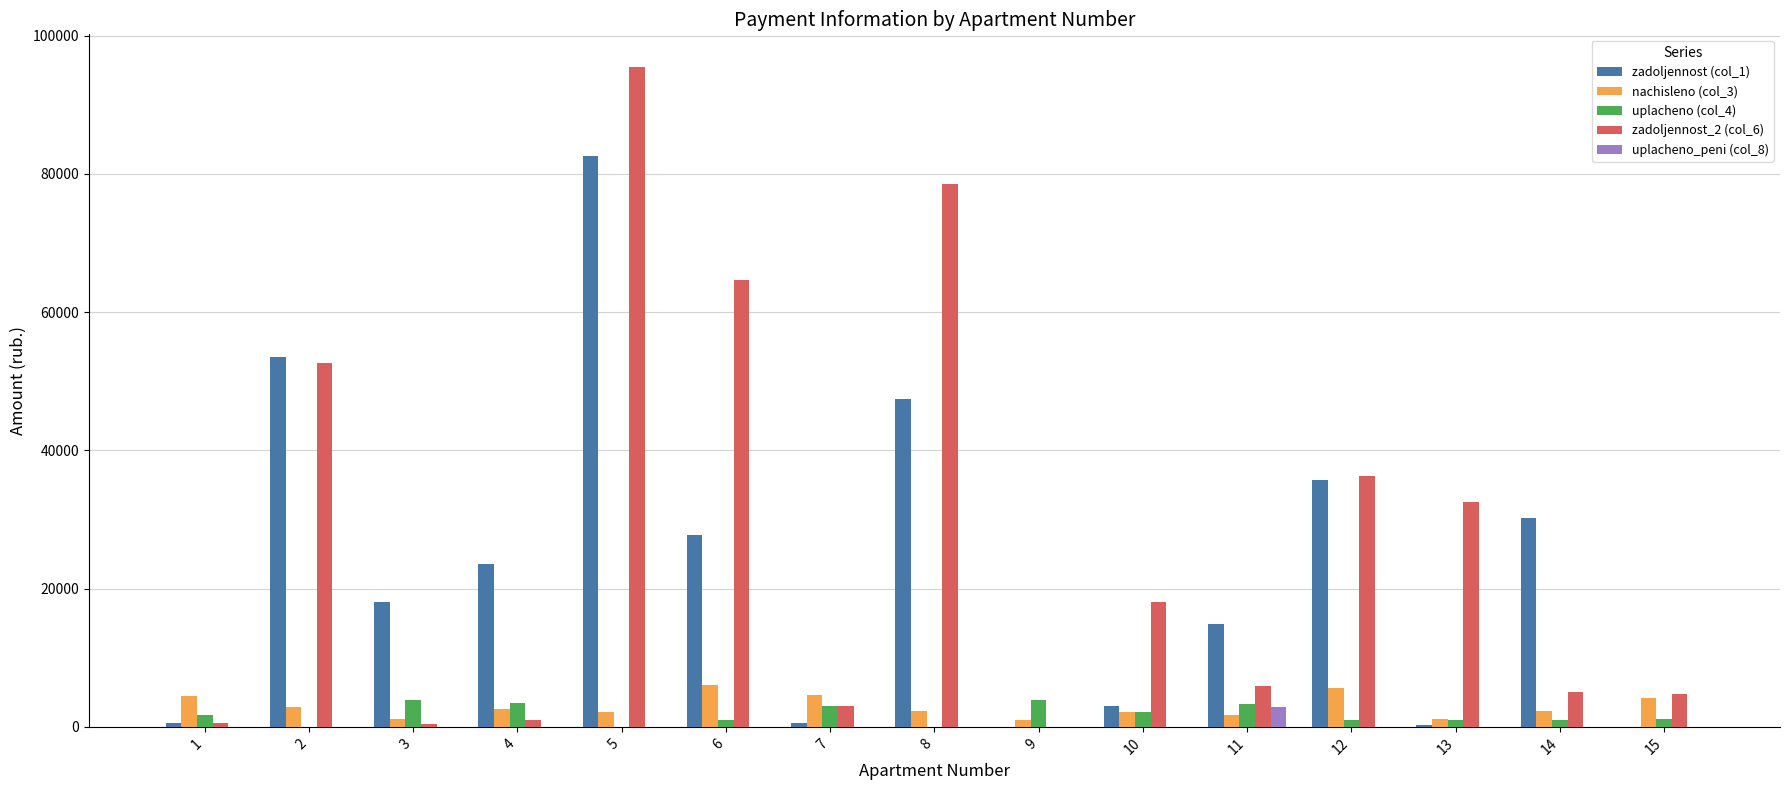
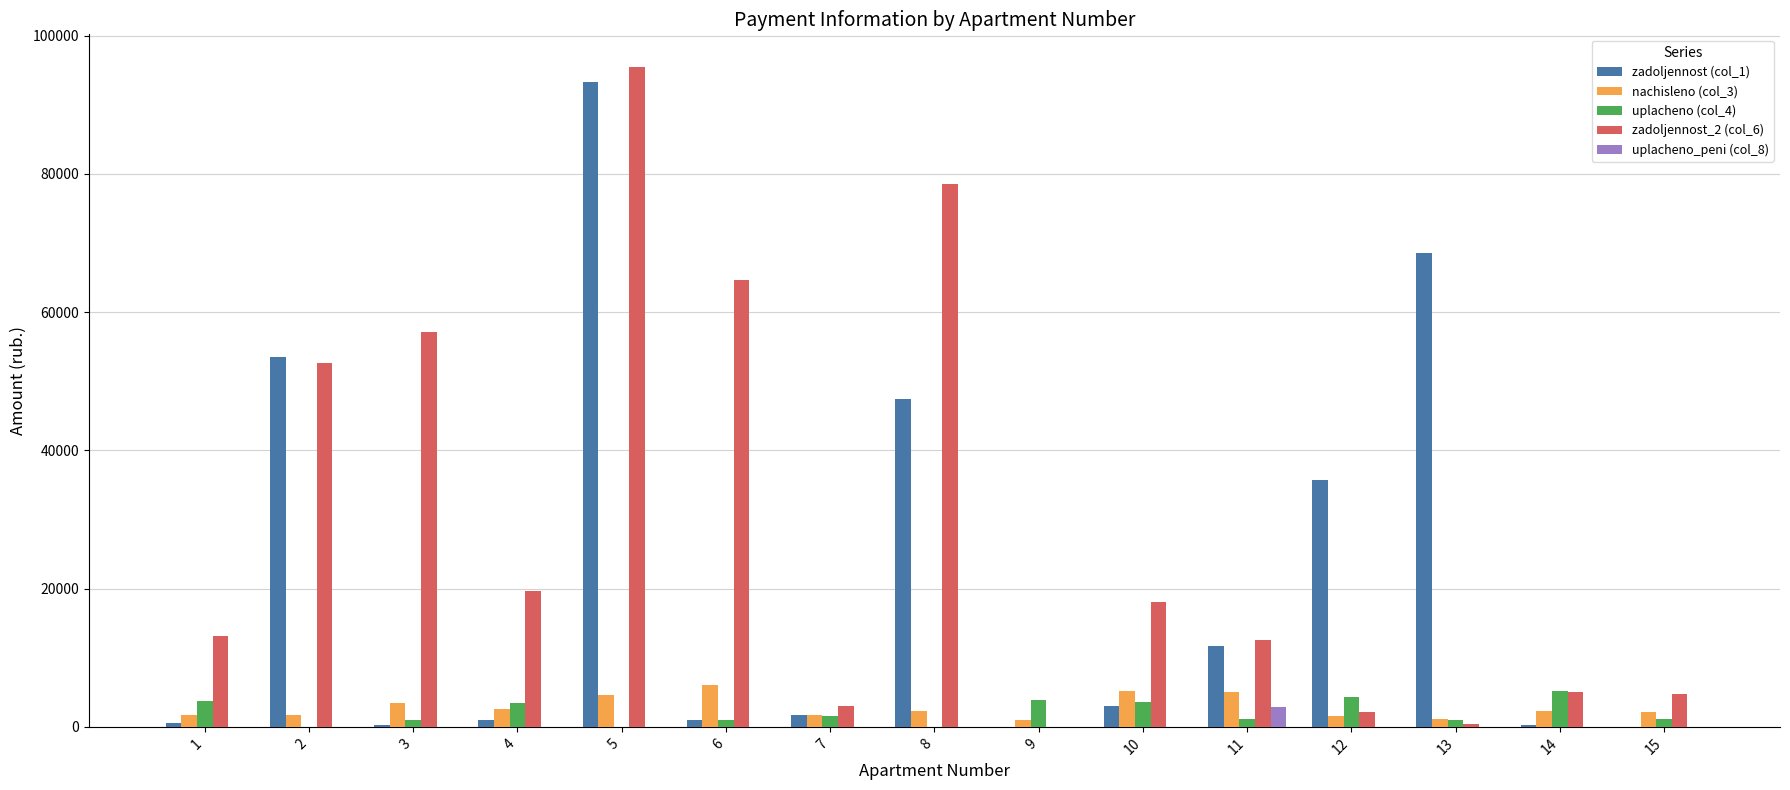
nachisleno (col_3), 1: 4000 -> 2000
uplacheno (col_4), 1: 2000 -> 4000
zadoljennost_2 (col_6), 1: 1000 -> 13000
nachisleno (col_3), 2: 3000 -> 2000
zadoljennost (col_1), 3: 18000 -> 0
nachisleno (col_3), 3: 1000 -> 3000
uplacheno (col_4), 3: 4000 -> 1000
zadoljennost_2 (col_6), 3: 0 -> 57000
zadoljennost (col_1), 4: 24000 -> 1000
zadoljennost_2 (col_6), 4: 1000 -> 20000
zadoljennost (col_1), 5: 83000 -> 93000
nachisleno (col_3), 5: 2000 -> 5000
zadoljennost (col_1), 6: 28000 -> 1000
zadoljennost (col_1), 7: 0 -> 2000
nachisleno (col_3), 7: 5000 -> 2000
uplacheno (col_4), 7: 3000 -> 2000
nachisleno (col_3), 10: 2000 -> 5000
uplacheno (col_4), 10: 2000 -> 4000
zadoljennost (col_1), 11: 15000 -> 12000
nachisleno (col_3), 11: 2000 -> 5000
uplacheno (col_4), 11: 3000 -> 1000
zadoljennost_2 (col_6), 11: 6000 -> 13000
nachisleno (col_3), 12: 6000 -> 2000
uplacheno (col_4), 12: 1000 -> 4000
zadoljennost_2 (col_6), 12: 36000 -> 2000
zadoljennost (col_1), 13: 0 -> 68000
zadoljennost_2 (col_6), 13: 33000 -> 0
zadoljennost (col_1), 14: 30000 -> 0
uplacheno (col_4), 14: 1000 -> 5000
nachisleno (col_3), 15: 4000 -> 2000
